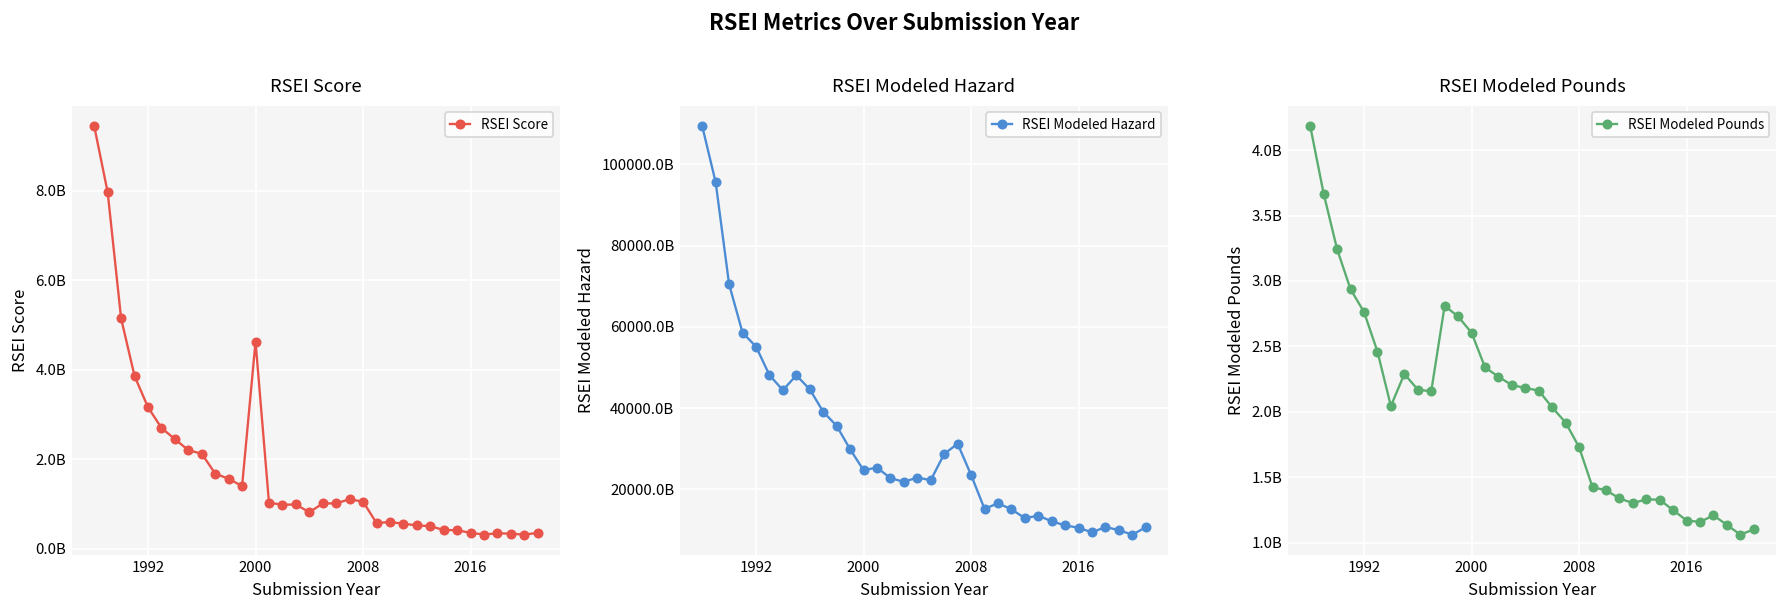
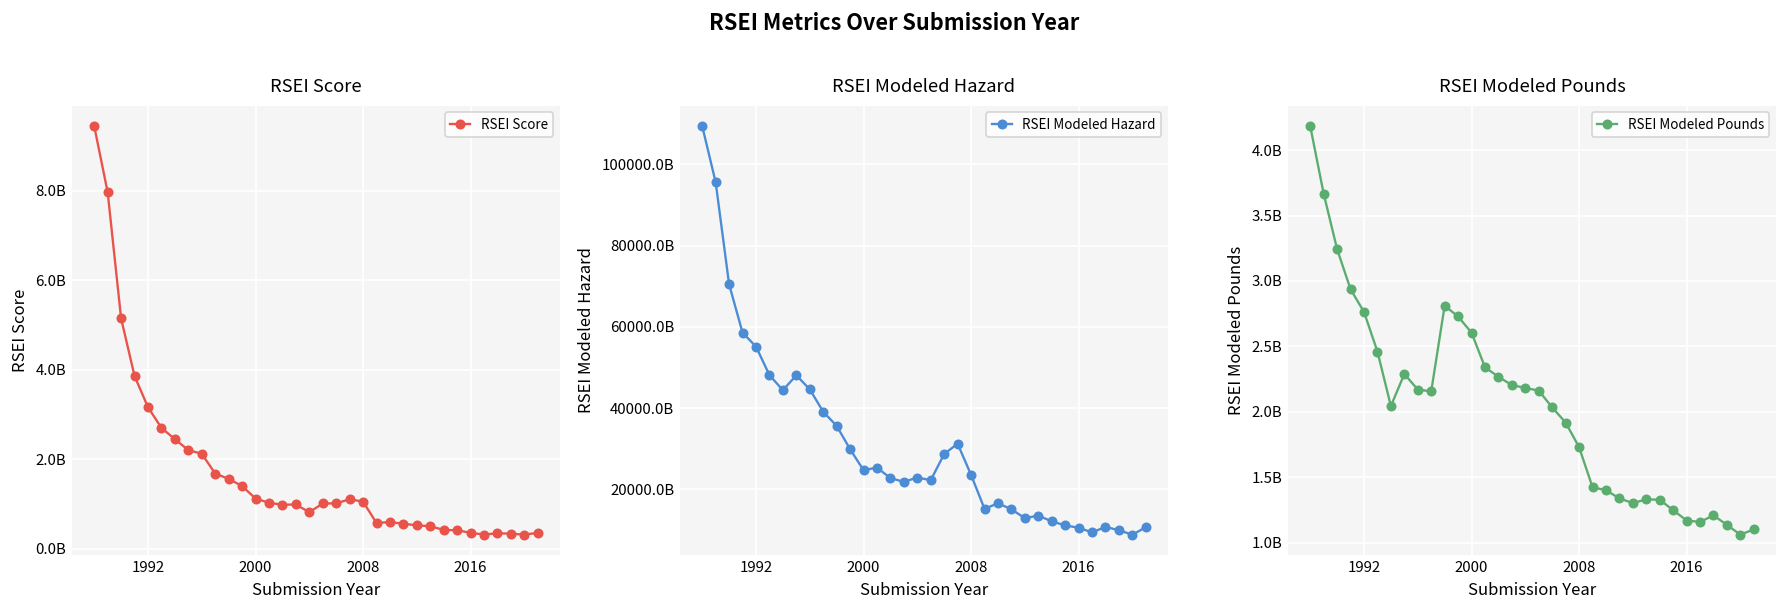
RSEI Score, 2000: 4600000000 -> 1100000000
